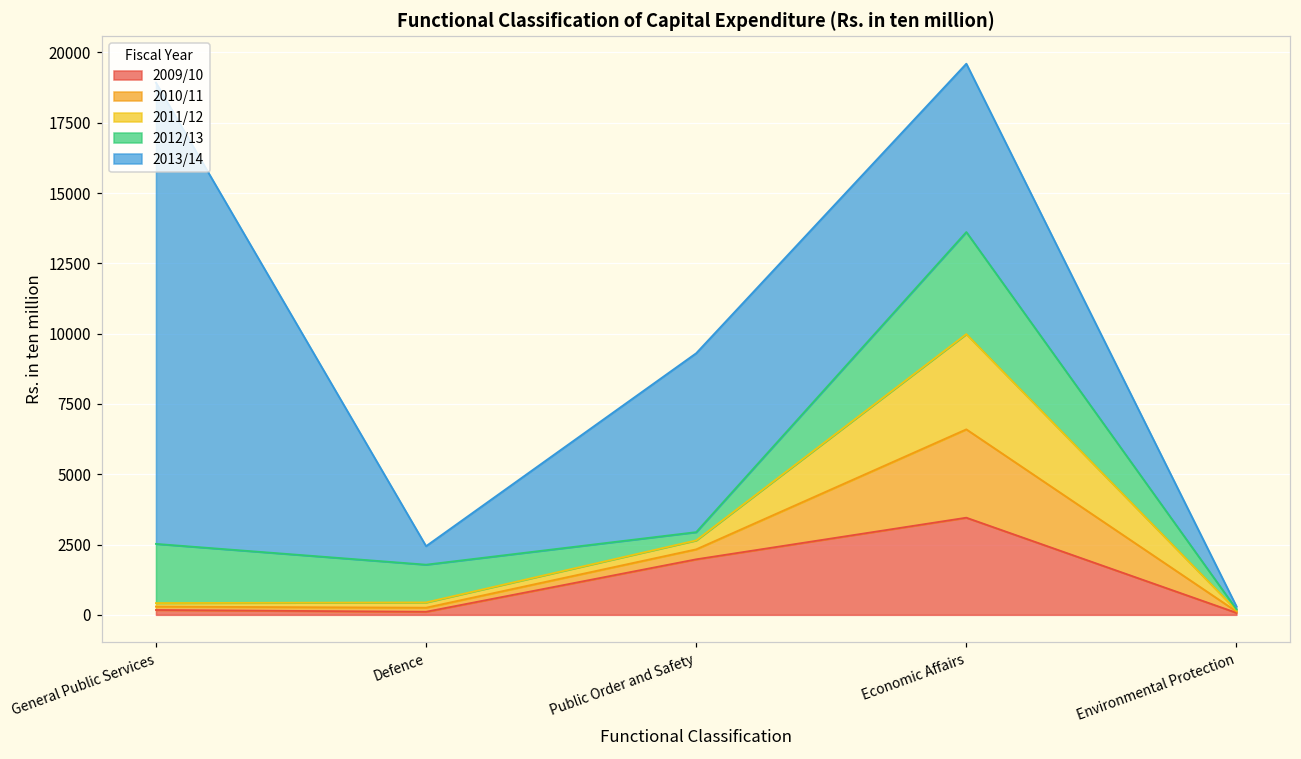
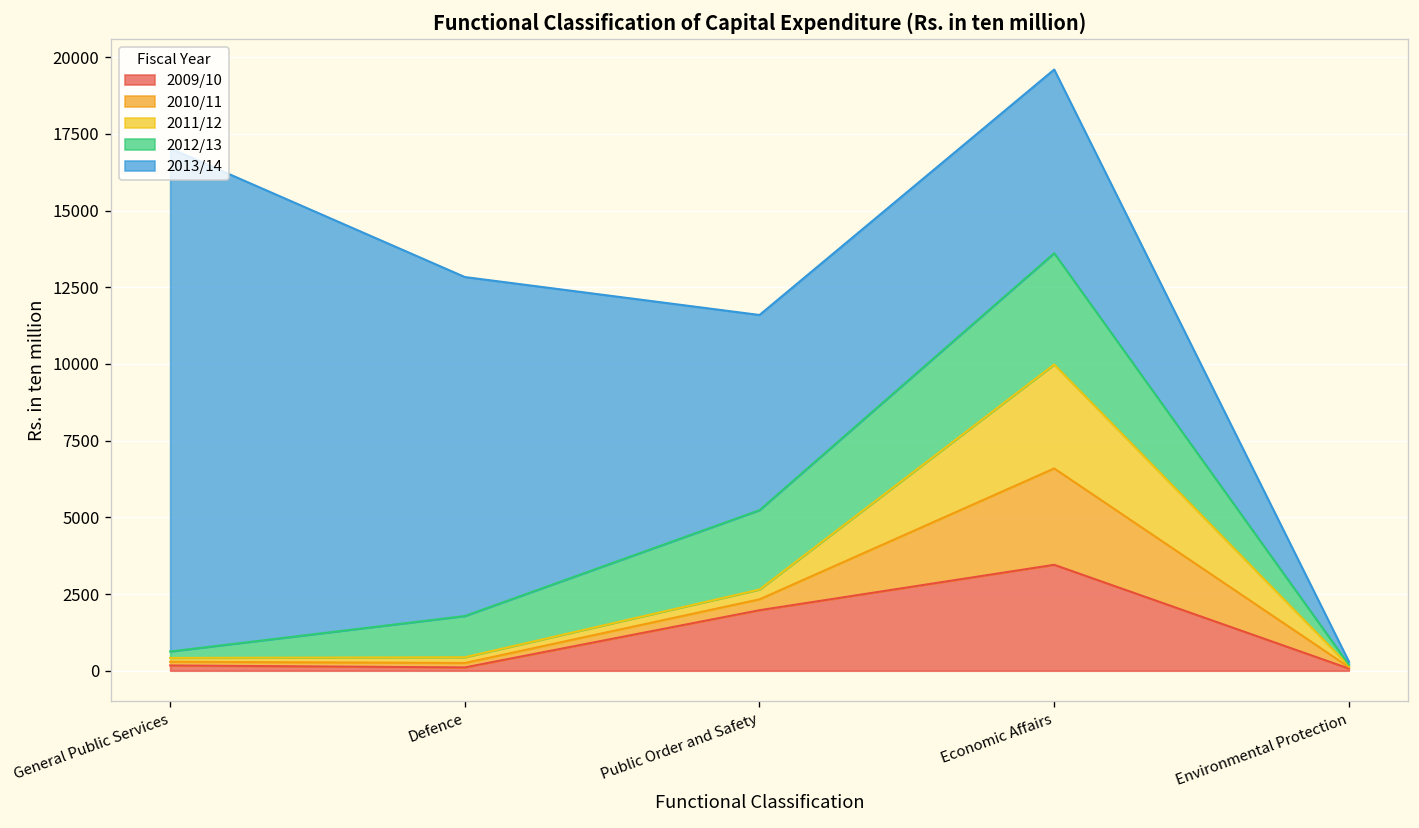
2012/13, General Public Services: 2100 -> 200
2013/14, Defence: 700 -> 11100
2012/13, Public Order and Safety: 300 -> 2600
